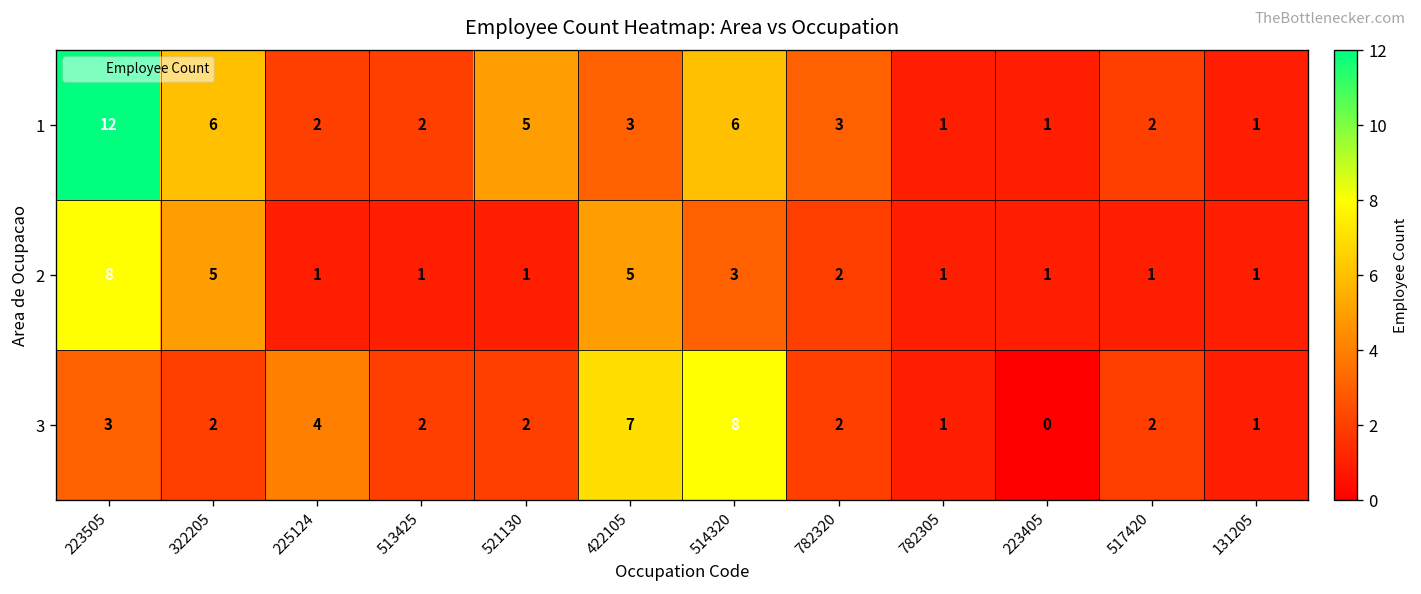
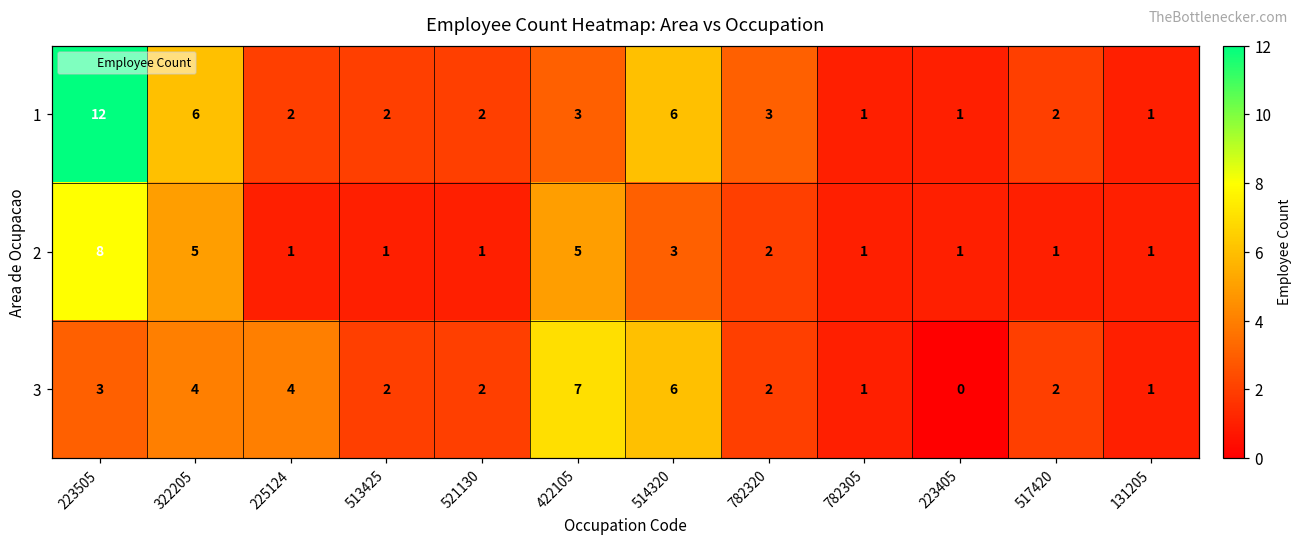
1, 521130: 5 -> 2
3, 322205: 2 -> 4
3, 514320: 8 -> 6
